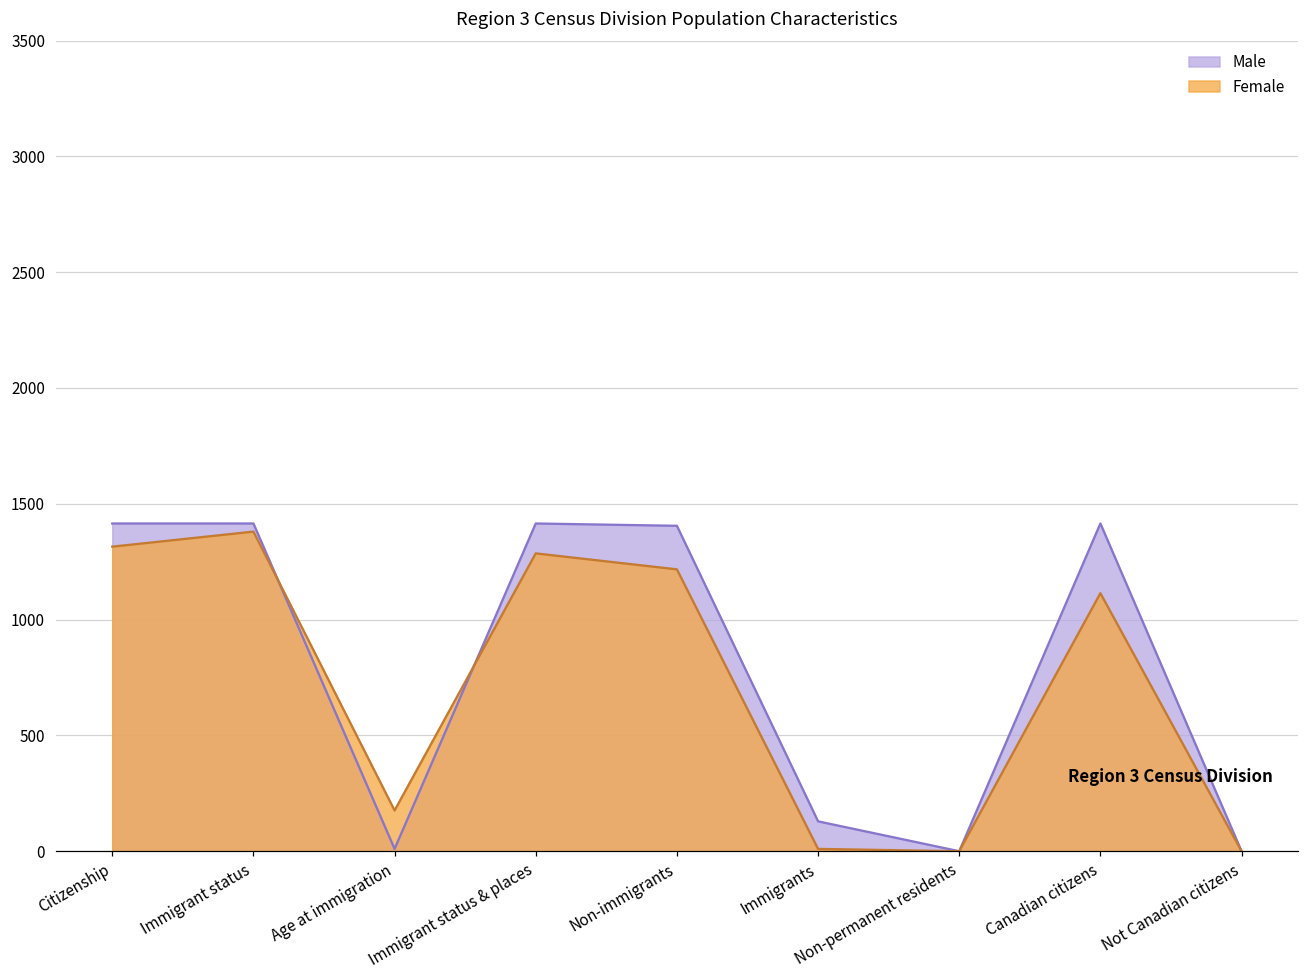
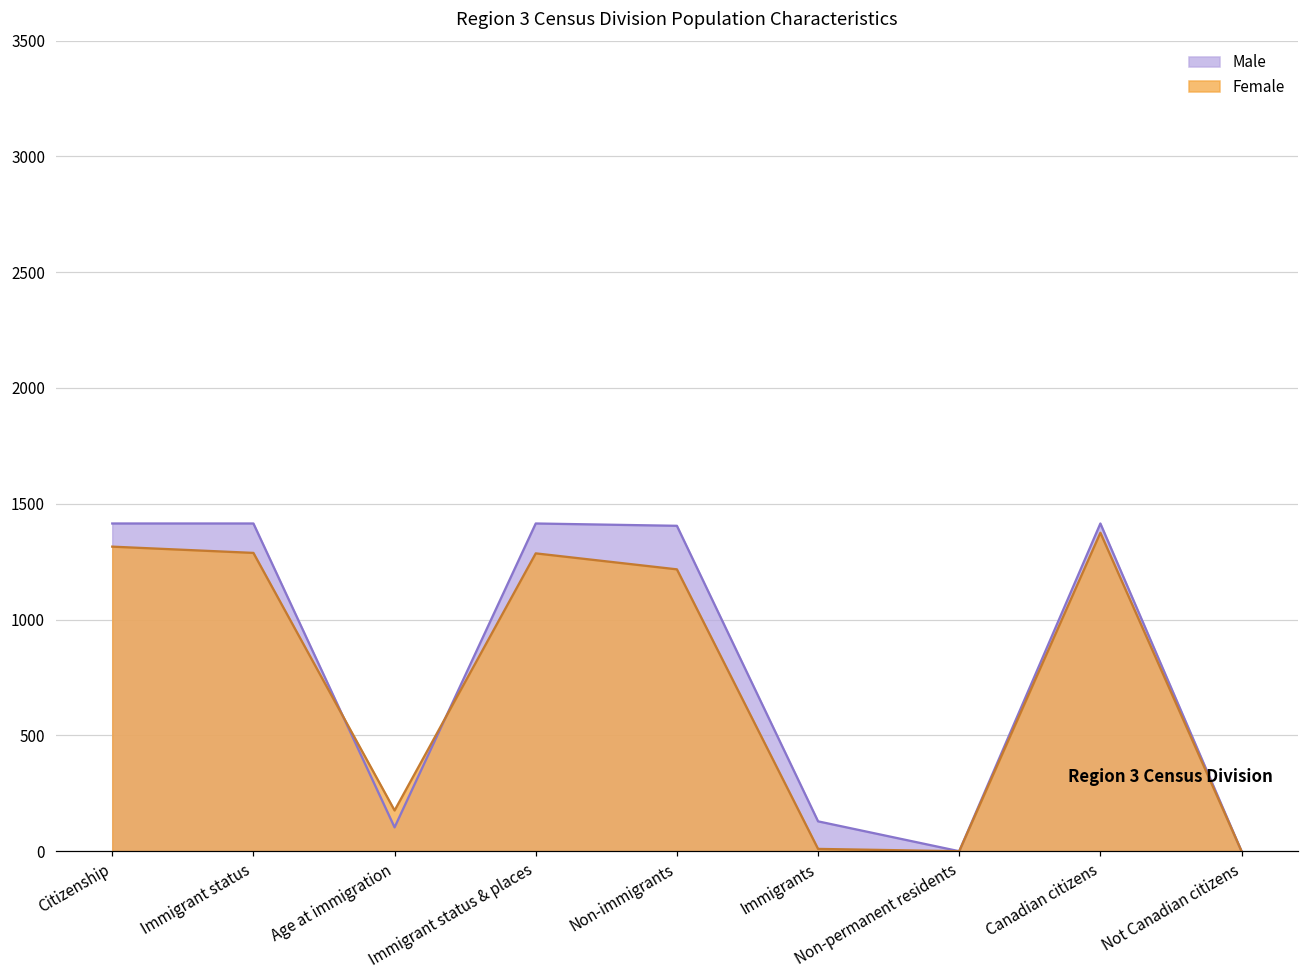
Female, Immigrant status: 1380 -> 1290
Male, Age at immigration: 10 -> 100
Female, Canadian citizens: 1110 -> 1380
